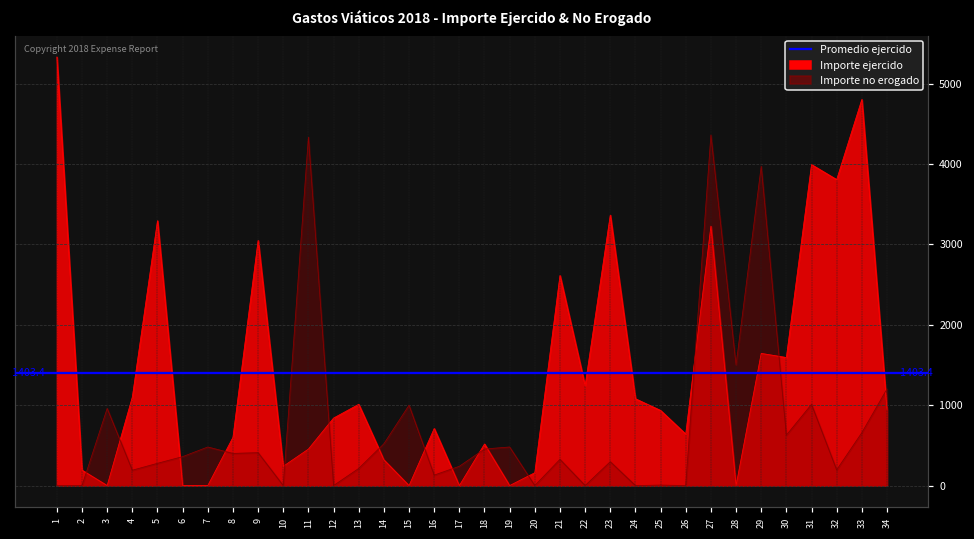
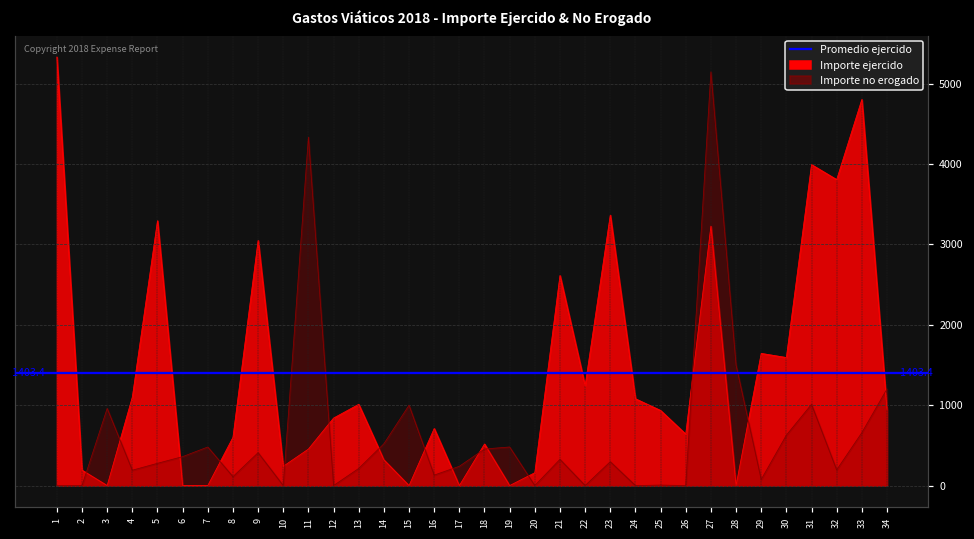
Importe no erogado, 8: 400 -> 100
Importe no erogado, 27: 4400 -> 5100
Importe no erogado, 29: 4000 -> 100
